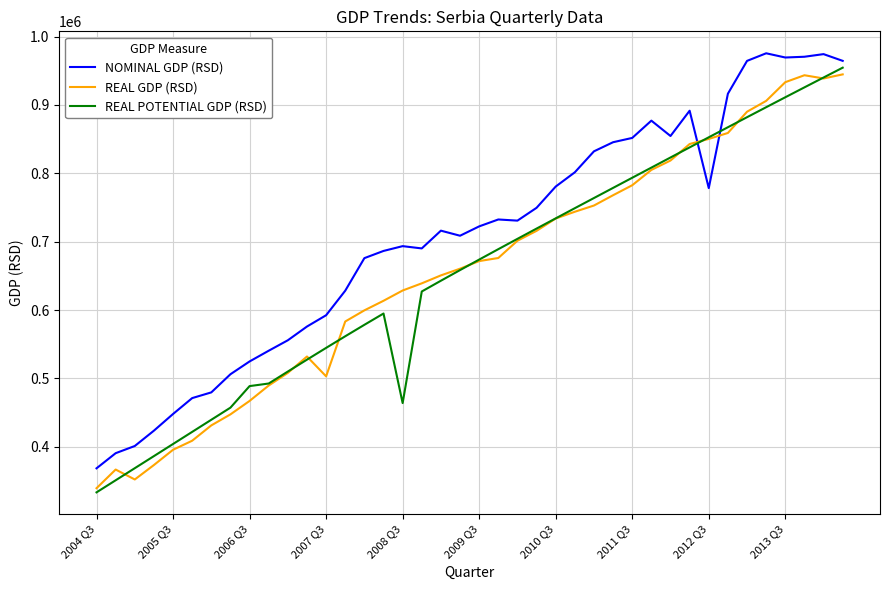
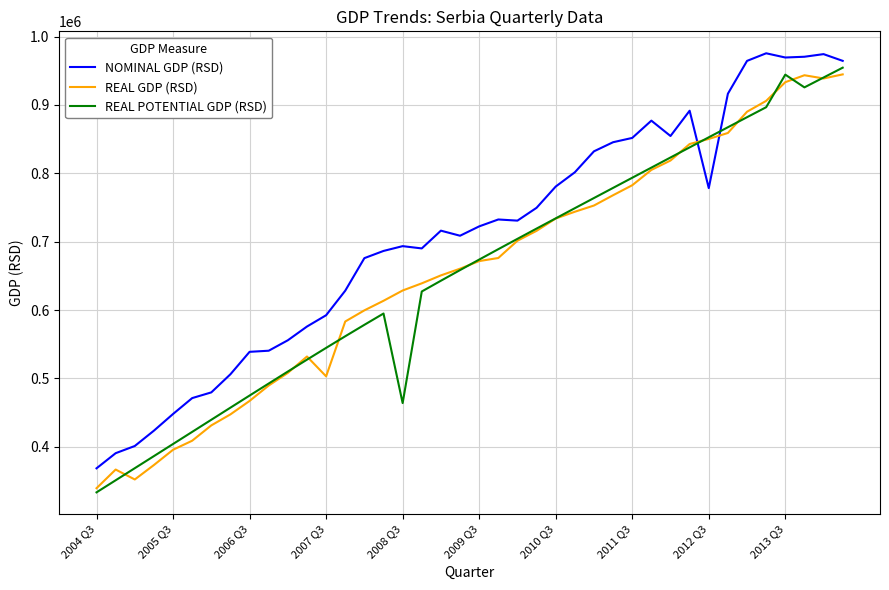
NOMINAL GDP (RSD), 2006 Q3: 520000 -> 540000
REAL POTENTIAL GDP (RSD), 2006 Q3: 490000 -> 470000
REAL POTENTIAL GDP (RSD), 2013 Q3: 910000 -> 940000
